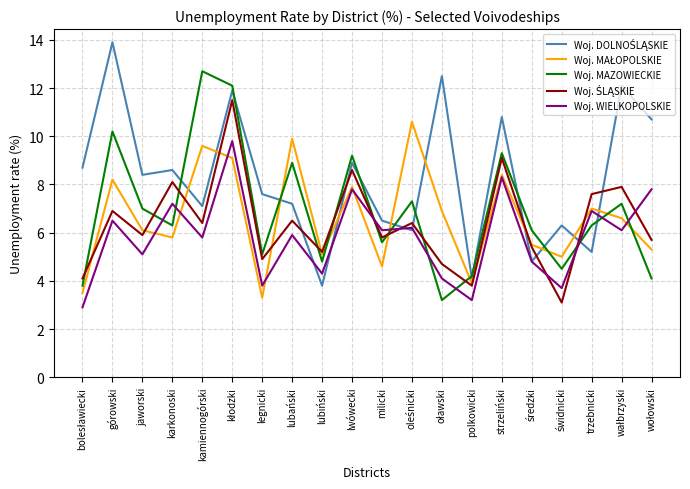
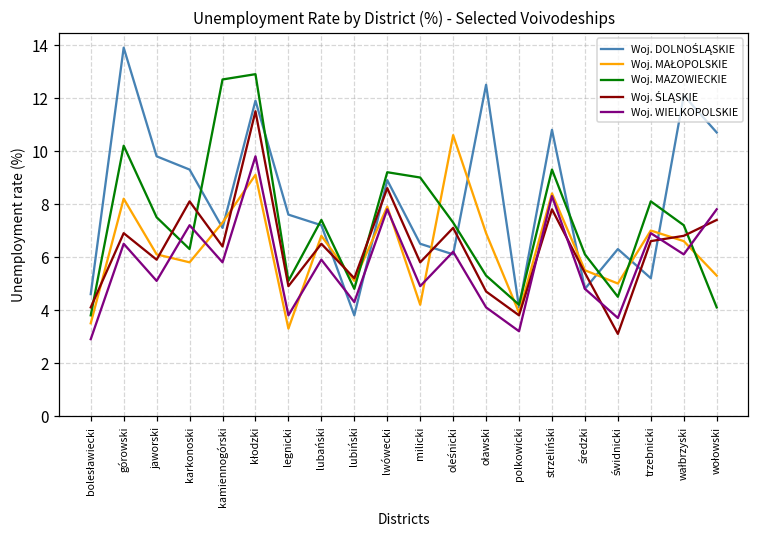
Woj. DOLNOŚLĄSKIE, bolesławiecki: 8.7 -> 4.6
Woj. DOLNOŚLĄSKIE, jaworski: 8.4 -> 9.8
Woj. MAZOWIECKIE, jaworski: 7.0 -> 7.5
Woj. DOLNOŚLĄSKIE, karkonoski: 8.6 -> 9.3
Woj. MAŁOPOLSKIE, kamiennogórski: 9.6 -> 7.3
Woj. MAZOWIECKIE, kłodzki: 12.1 -> 12.9
Woj. MAŁOPOLSKIE, lubański: 9.9 -> 6.8
Woj. MAZOWIECKIE, lubański: 8.9 -> 7.4
Woj. MAŁOPOLSKIE, milicki: 4.6 -> 4.2
Woj. MAZOWIECKIE, milicki: 5.6 -> 9.0
Woj. WIELKOPOLSKIE, milicki: 6.1 -> 4.9
Woj. ŚLĄSKIE, oleśnicki: 6.4 -> 7.1
Woj. MAZOWIECKIE, oławski: 3.2 -> 5.3
Woj. ŚLĄSKIE, strzeliński: 9.1 -> 7.8
Woj. MAZOWIECKIE, trzebnicki: 6.3 -> 8.1
Woj. ŚLĄSKIE, trzebnicki: 7.6 -> 6.6
Woj. ŚLĄSKIE, wałbrzyski: 7.9 -> 6.8
Woj. ŚLĄSKIE, wołowski: 5.7 -> 7.4
